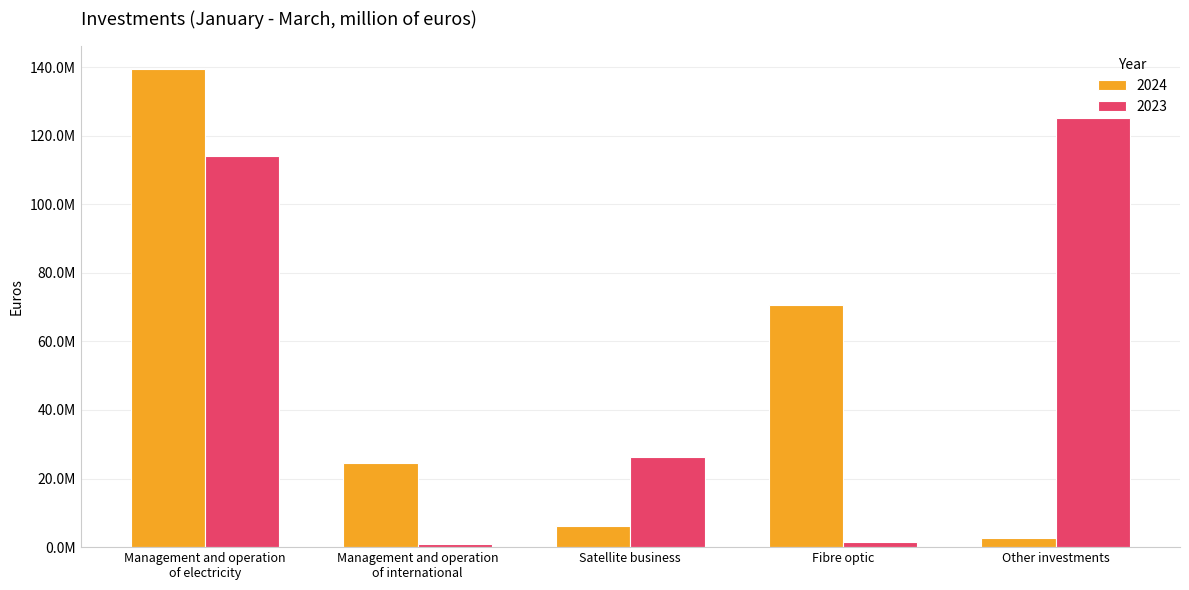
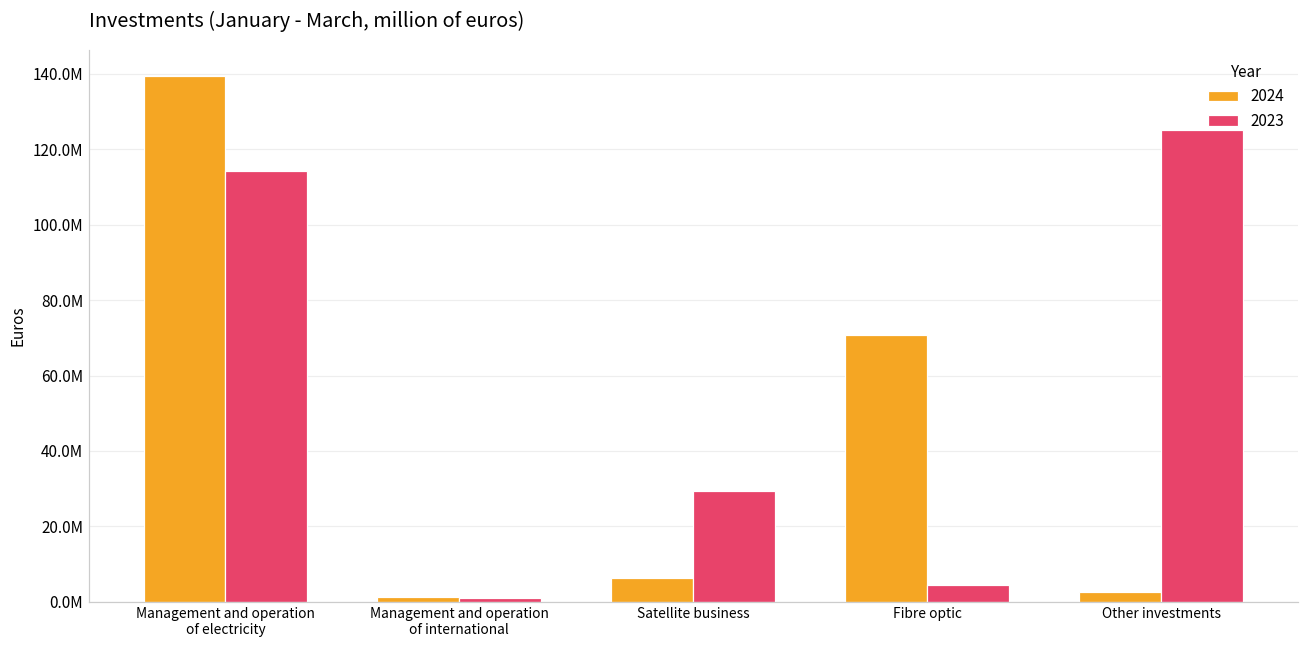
2024, Management and operation of international: 24000000 -> 1000000
2023, Satellite business: 26000000 -> 29000000
2023, Fibre optic: 1000000 -> 5000000
